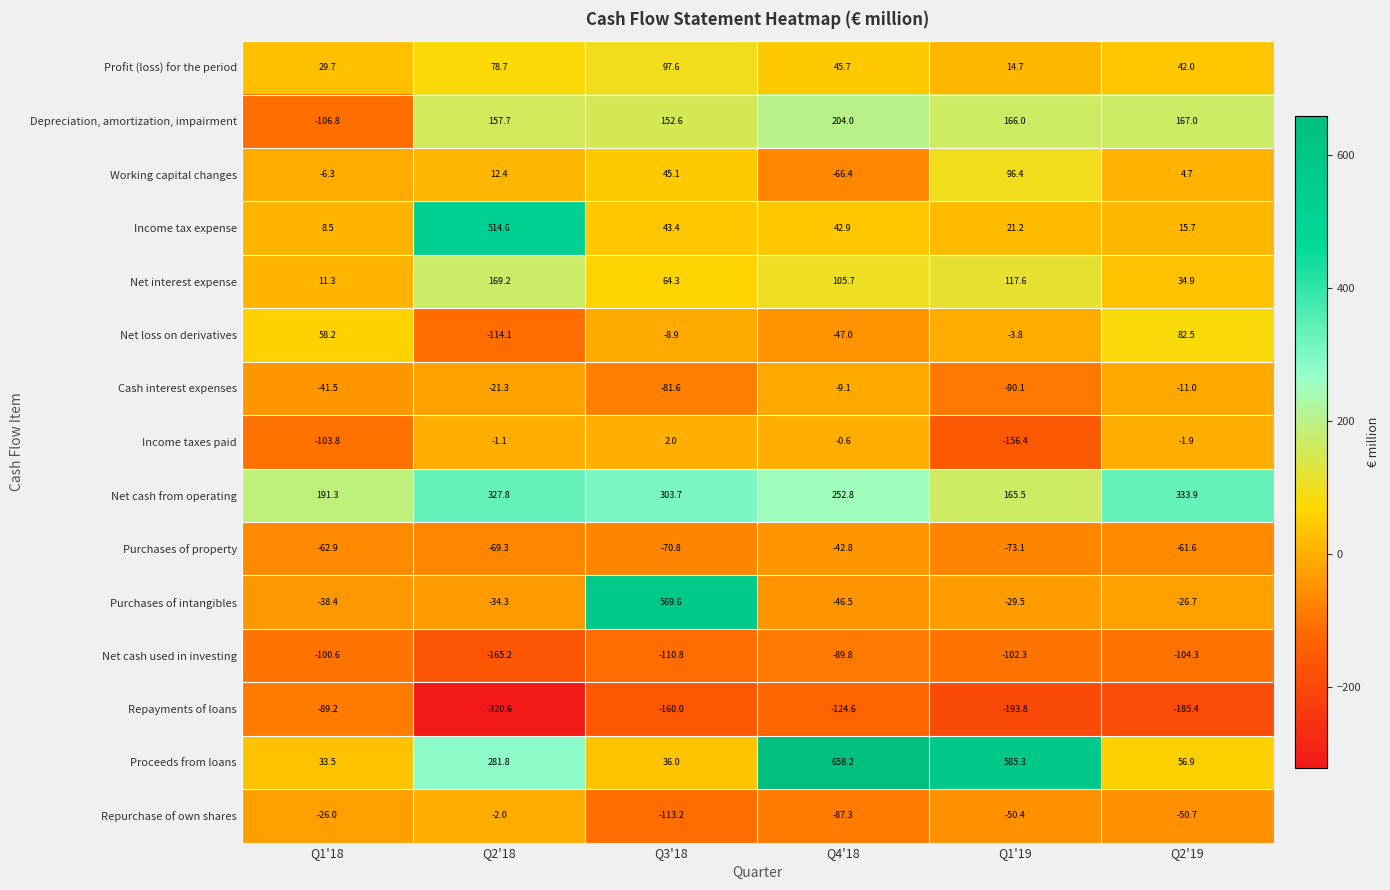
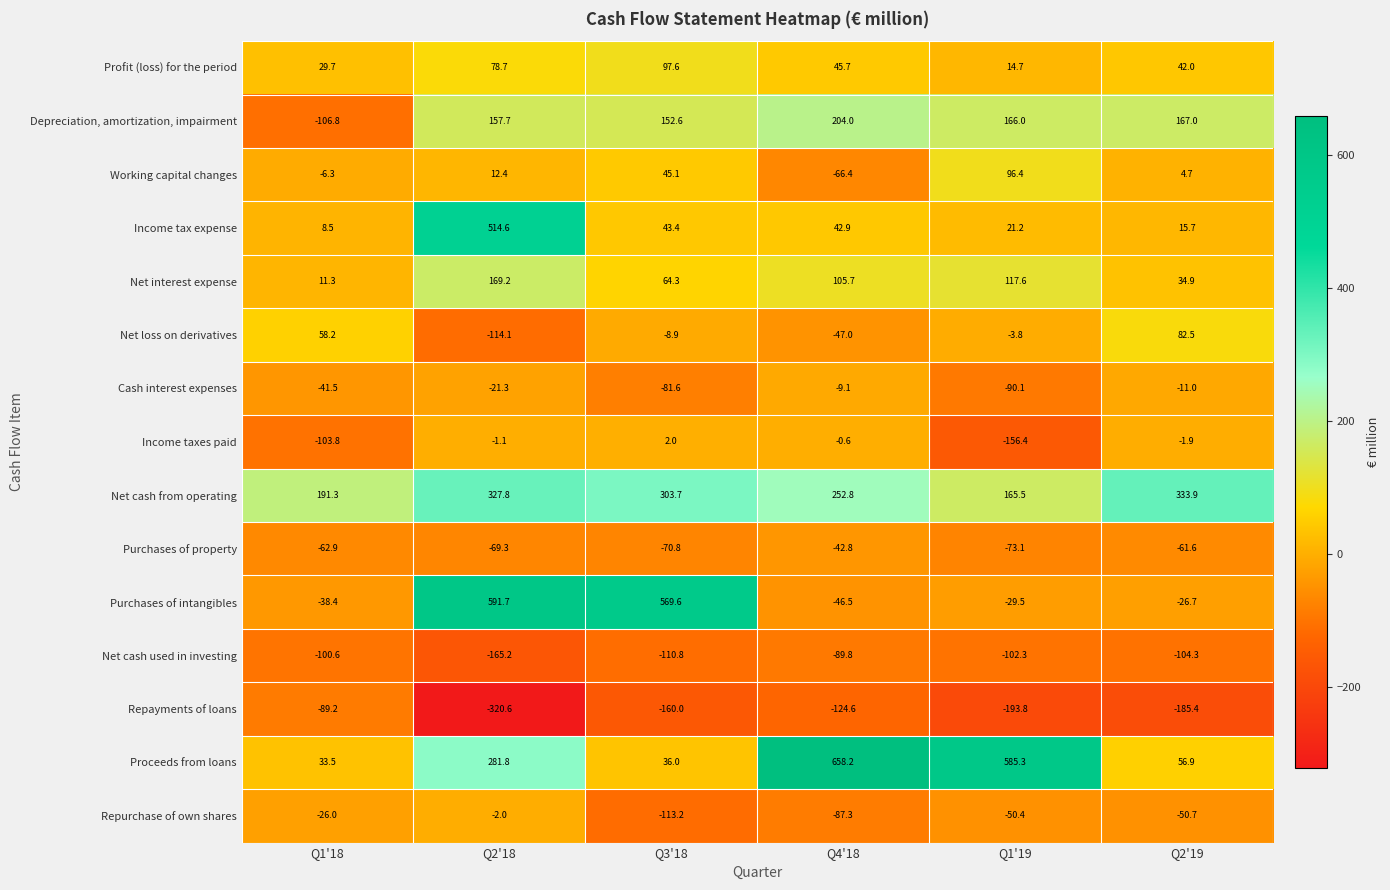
Purchases of intangibles, Q2'18: -34.3 -> 591.7
